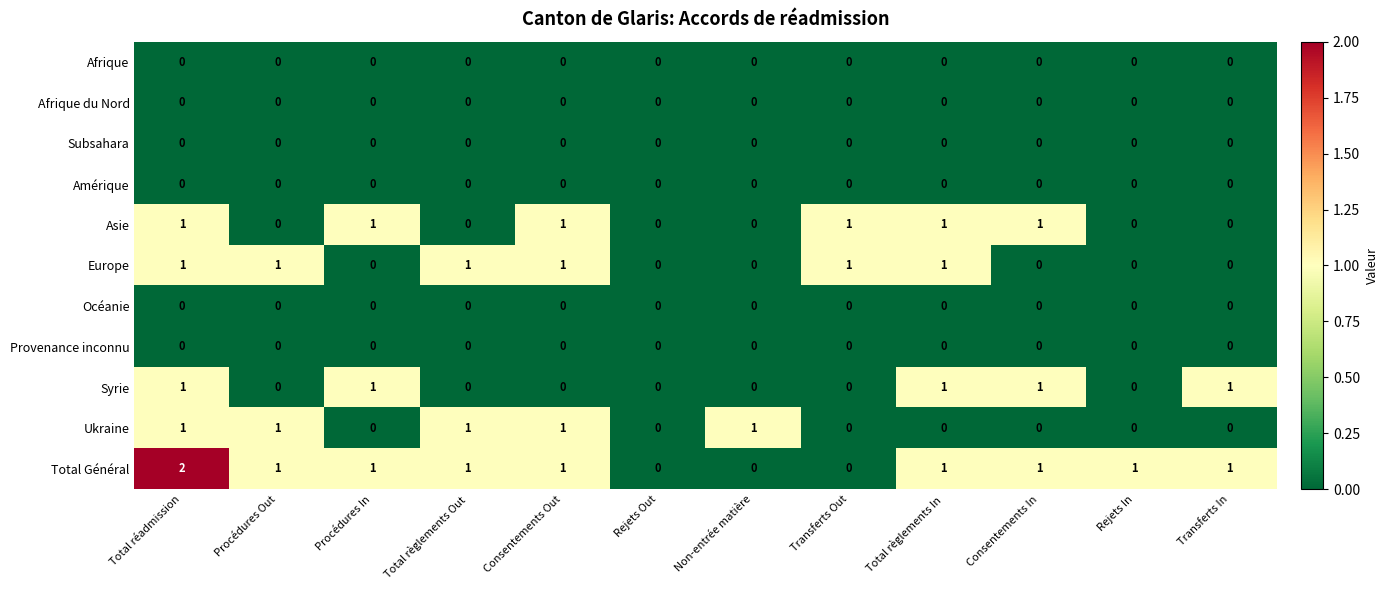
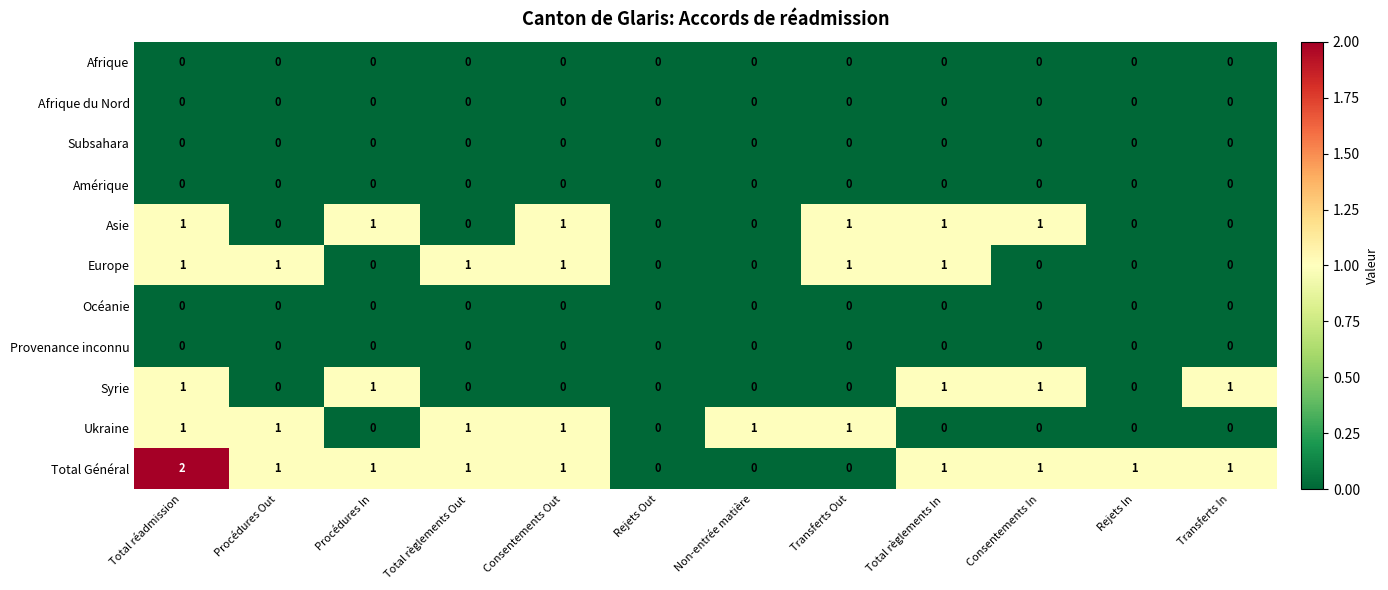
Ukraine, Transferts Out: 0 -> 1
